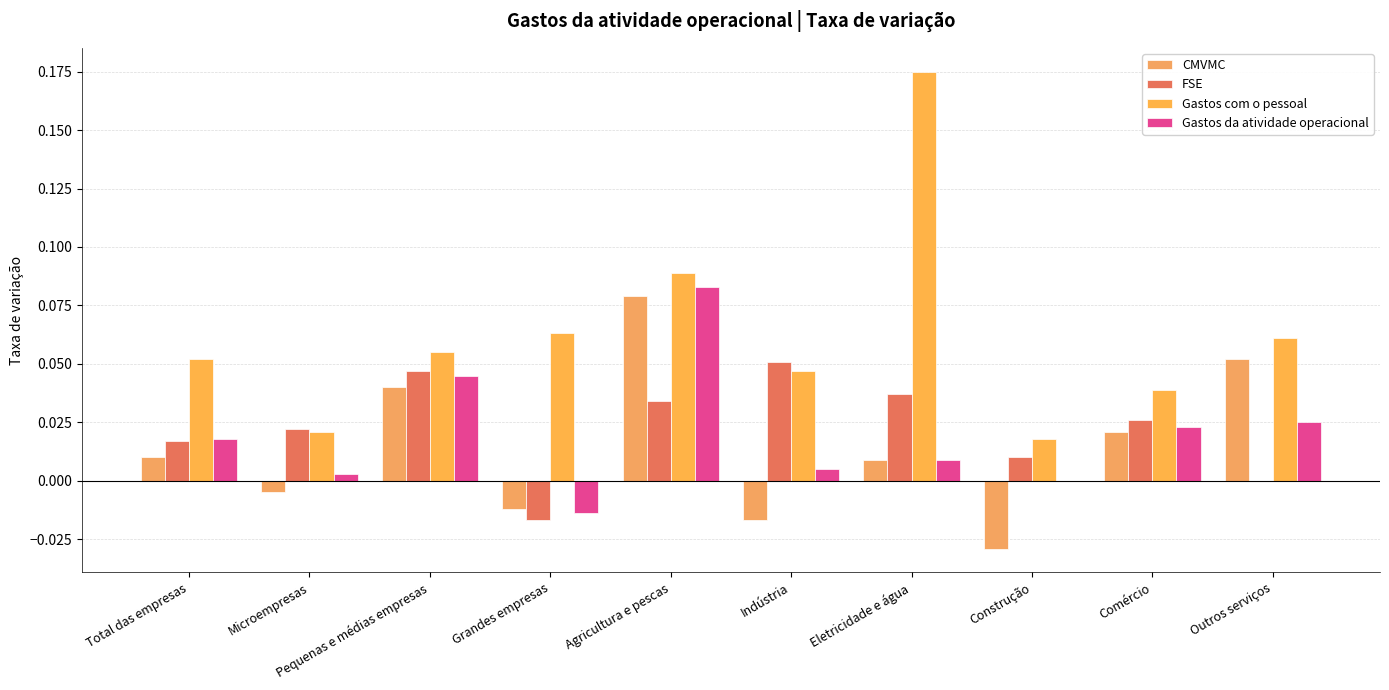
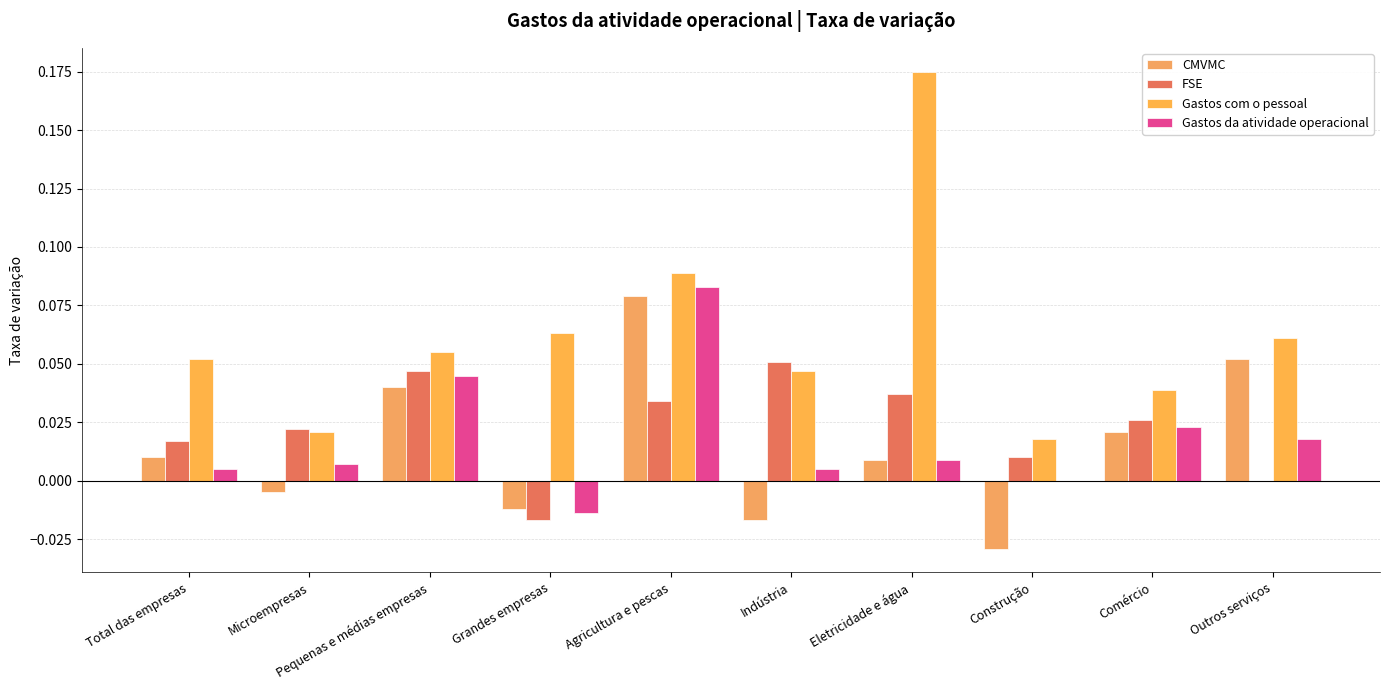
Gastos da atividade operacional, Total das empresas: 0.018 -> 0.005
Gastos da atividade operacional, Microempresas: 0.003 -> 0.007
Gastos da atividade operacional, Outros serviços: 0.025 -> 0.018
